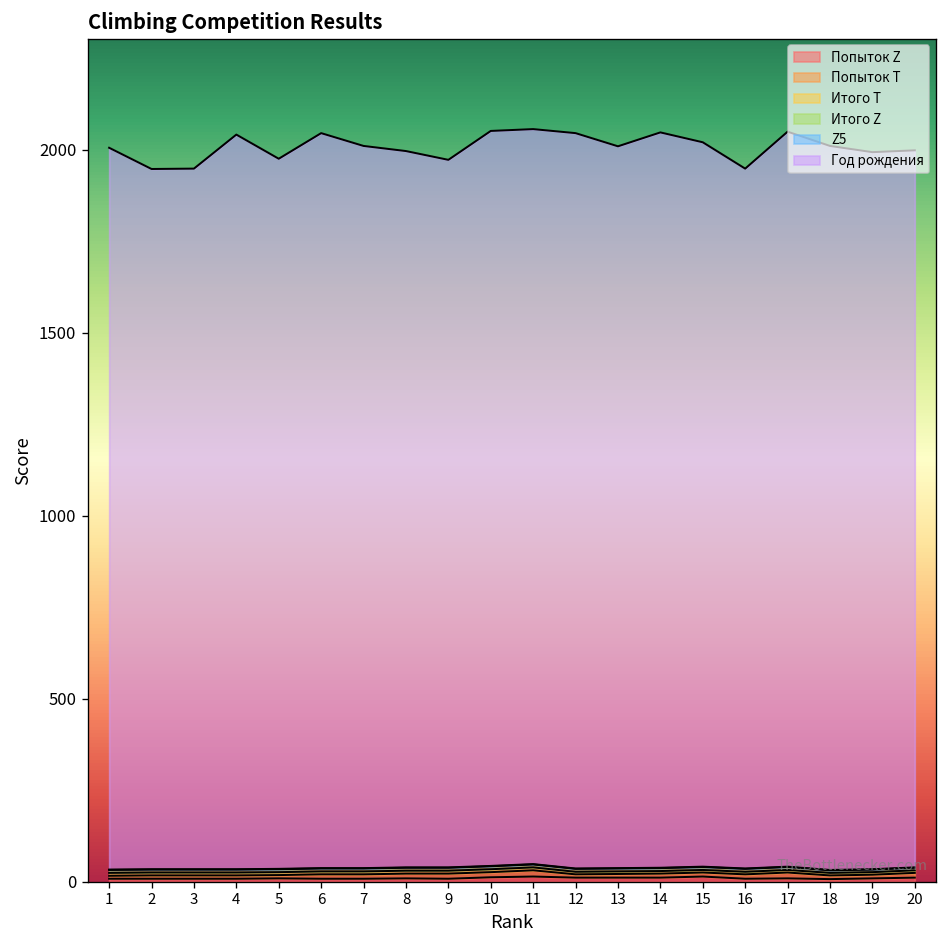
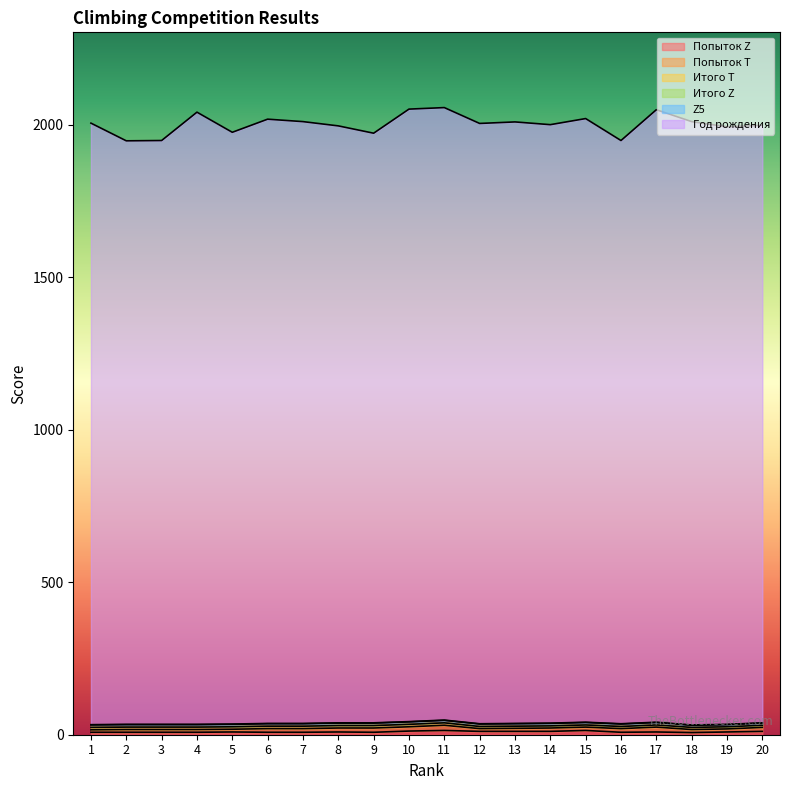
Год рождения, 6: 2010 -> 1980
Год рождения, 12: 2010 -> 1970
Год рождения, 14: 2010 -> 1960
